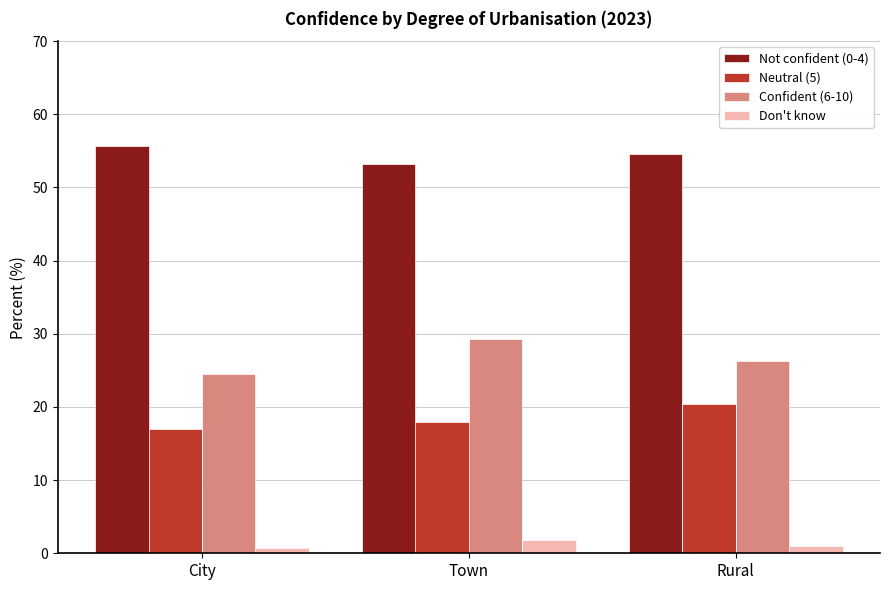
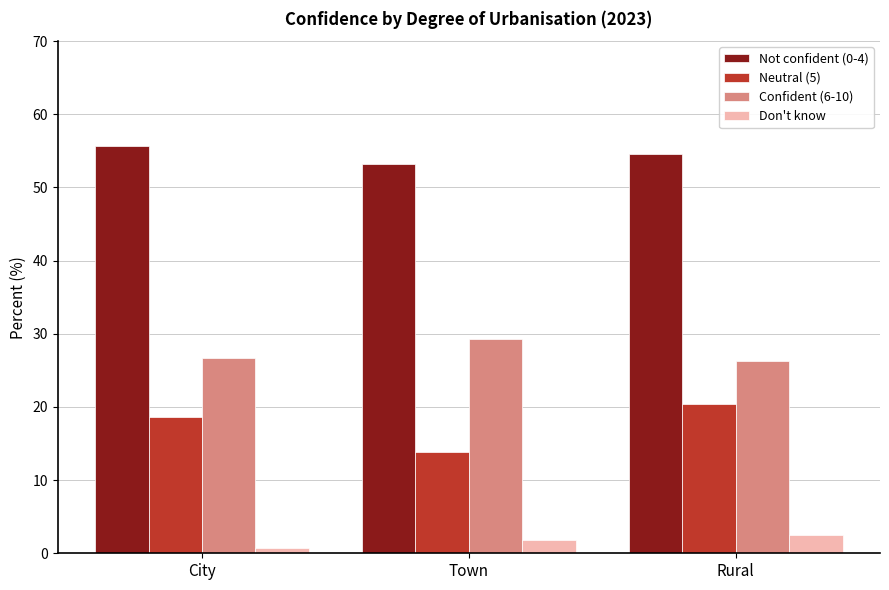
Neutral (5), City: 17 -> 19
Confident (6-10), City: 25 -> 27
Neutral (5), Town: 18 -> 14
Don't know, Rural: 1 -> 3
